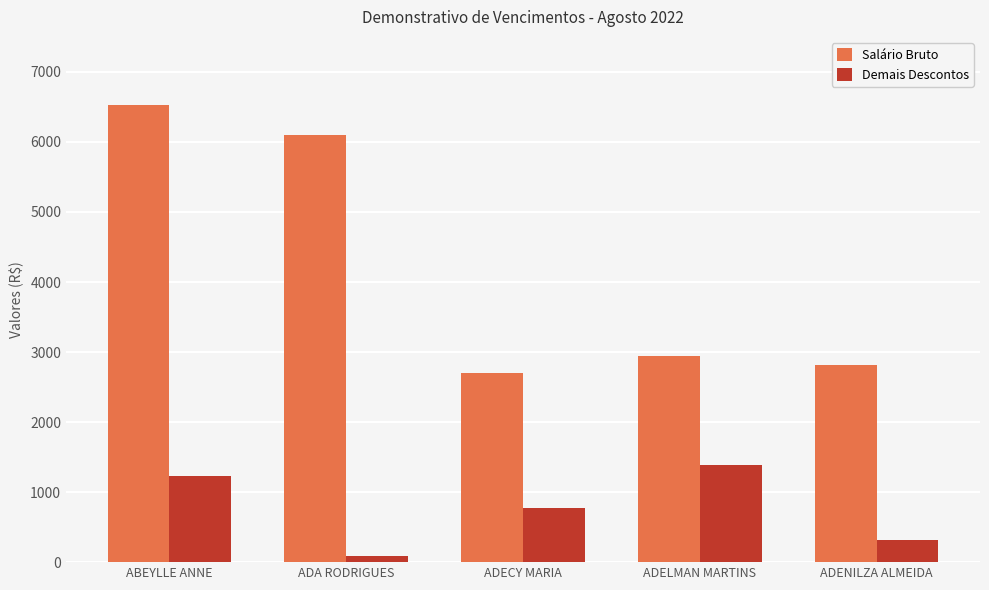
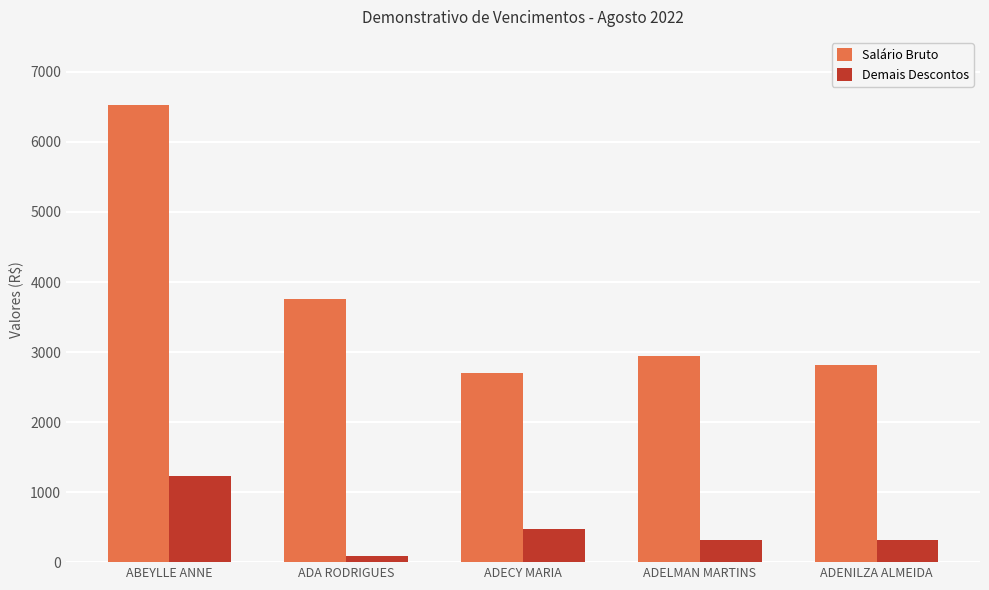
Salário Bruto, ADA RODRIGUES: 6100 -> 3800
Demais Descontos, ADECY MARIA: 800 -> 500
Demais Descontos, ADELMAN MARTINS: 1400 -> 300
